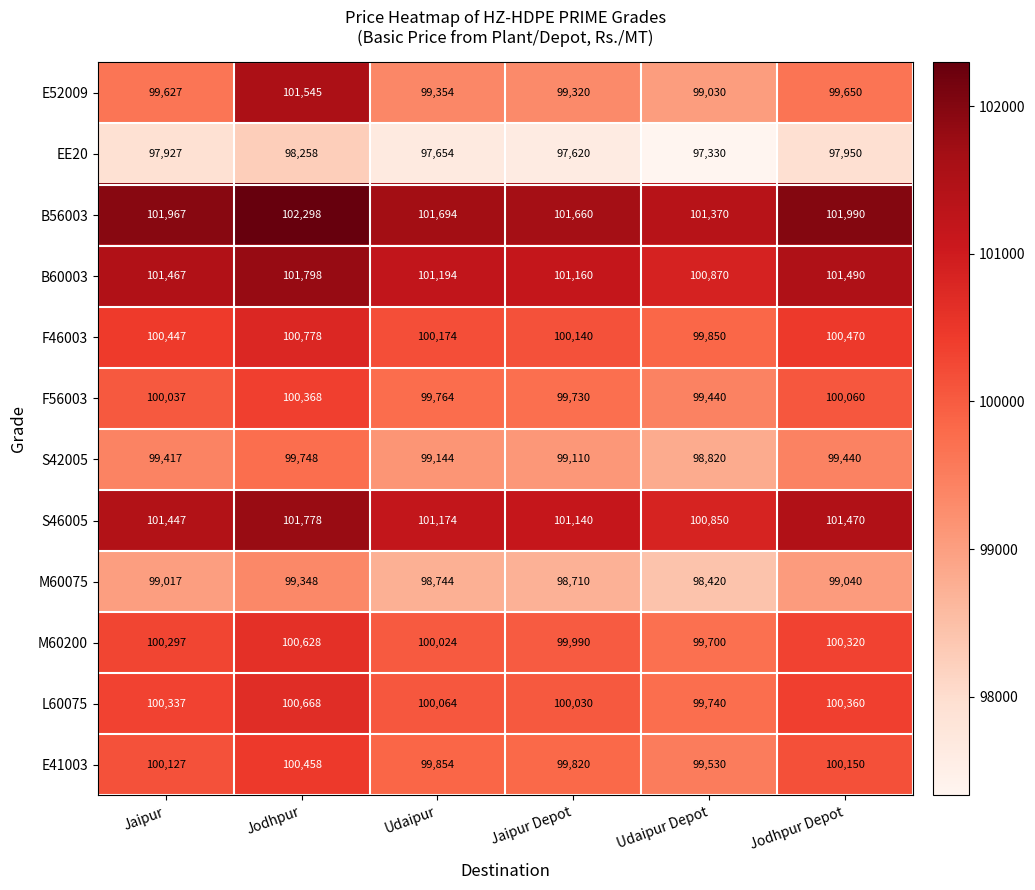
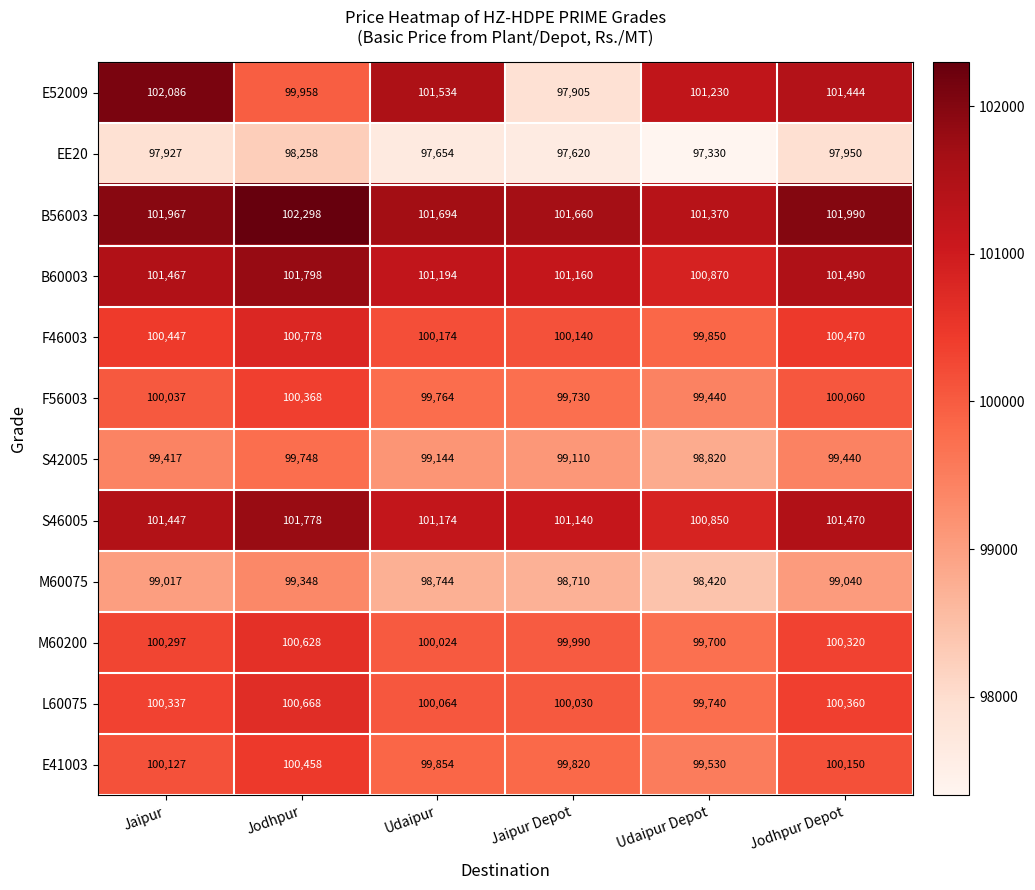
E52009, Jaipur: 99,627 -> 102,086
E52009, Jodhpur: 101,545 -> 99,958
E52009, Udaipur: 99,354 -> 101,534
E52009, Jaipur Depot: 99,320 -> 97,905
E52009, Udaipur Depot: 99,030 -> 101,230
E52009, Jodhpur Depot: 99,650 -> 101,444
